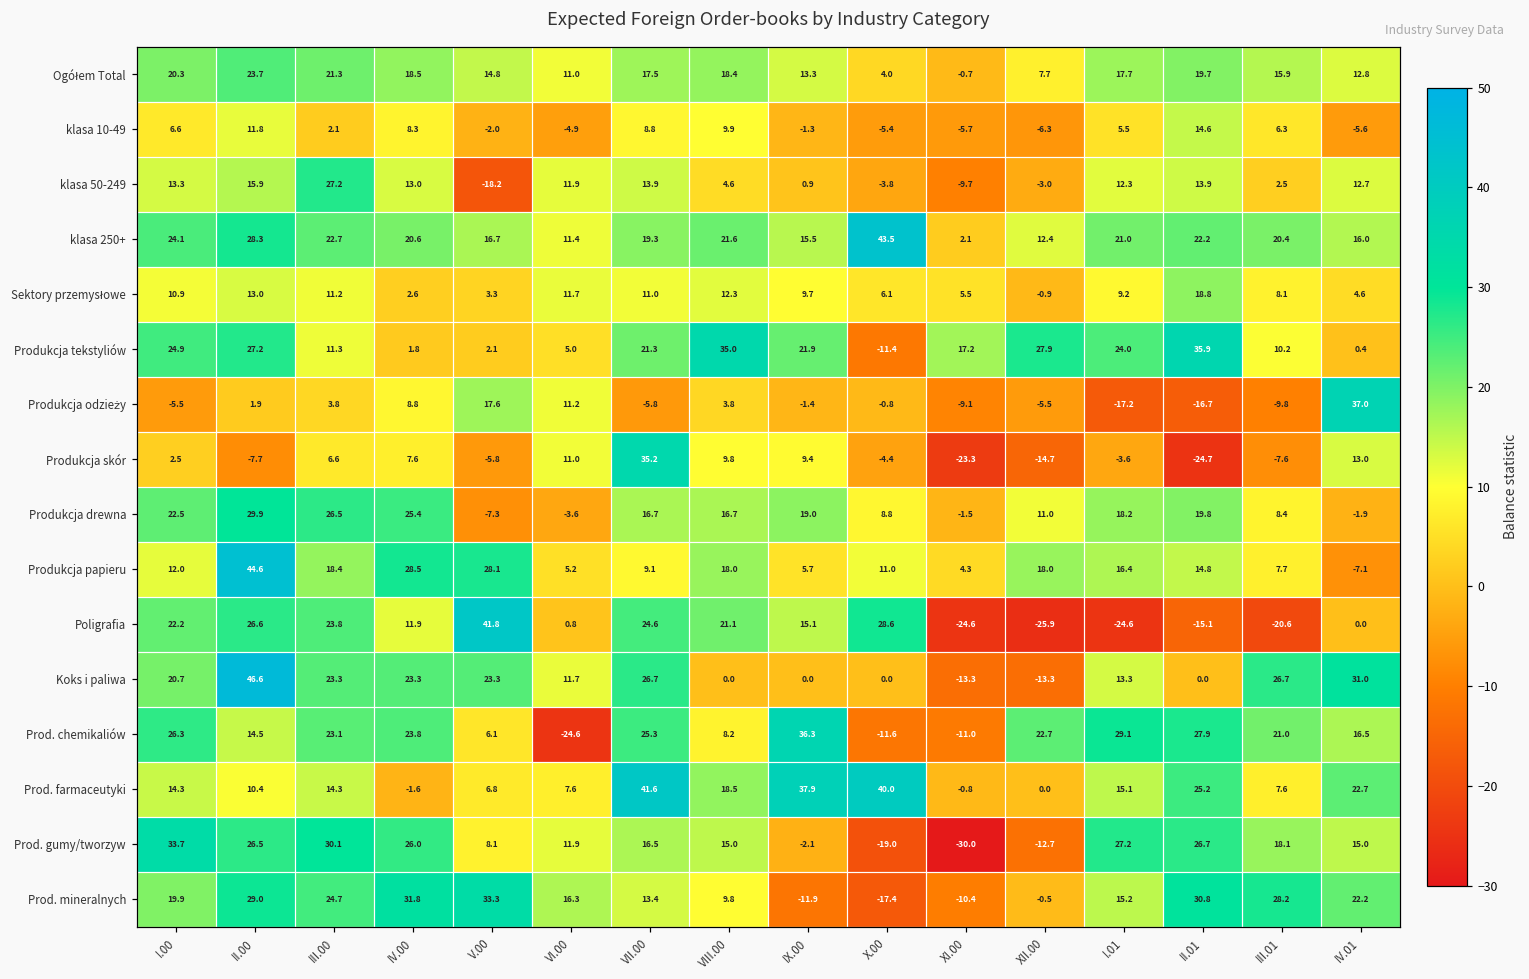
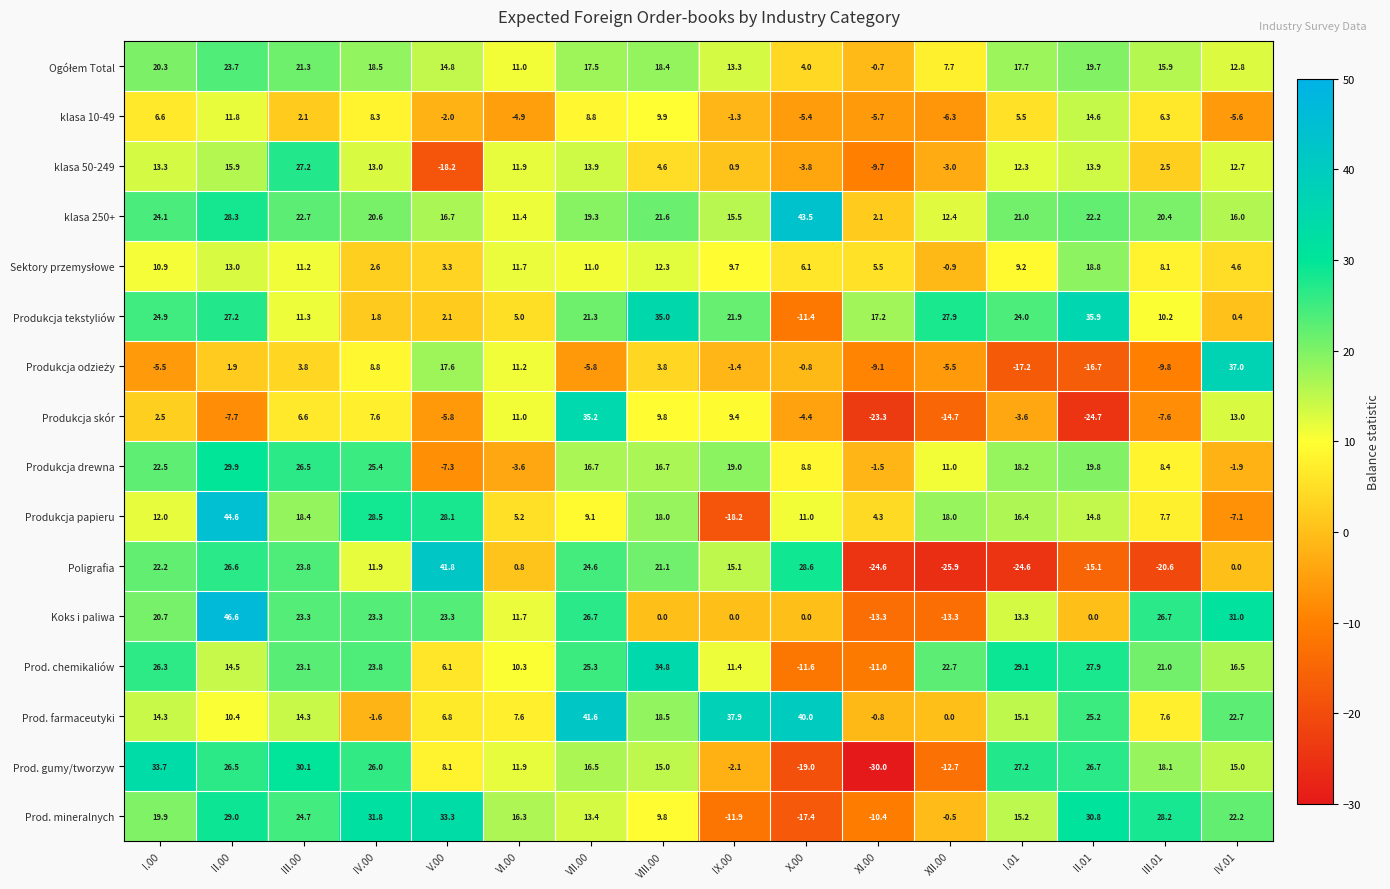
Produkcja papieru, IX.00: 5.7 -> -18.2
Prod. chemikaliów, VI.00: -24.6 -> 10.3
Prod. chemikaliów, VIII.00: 8.2 -> 34.8
Prod. chemikaliów, IX.00: 36.3 -> 11.4
